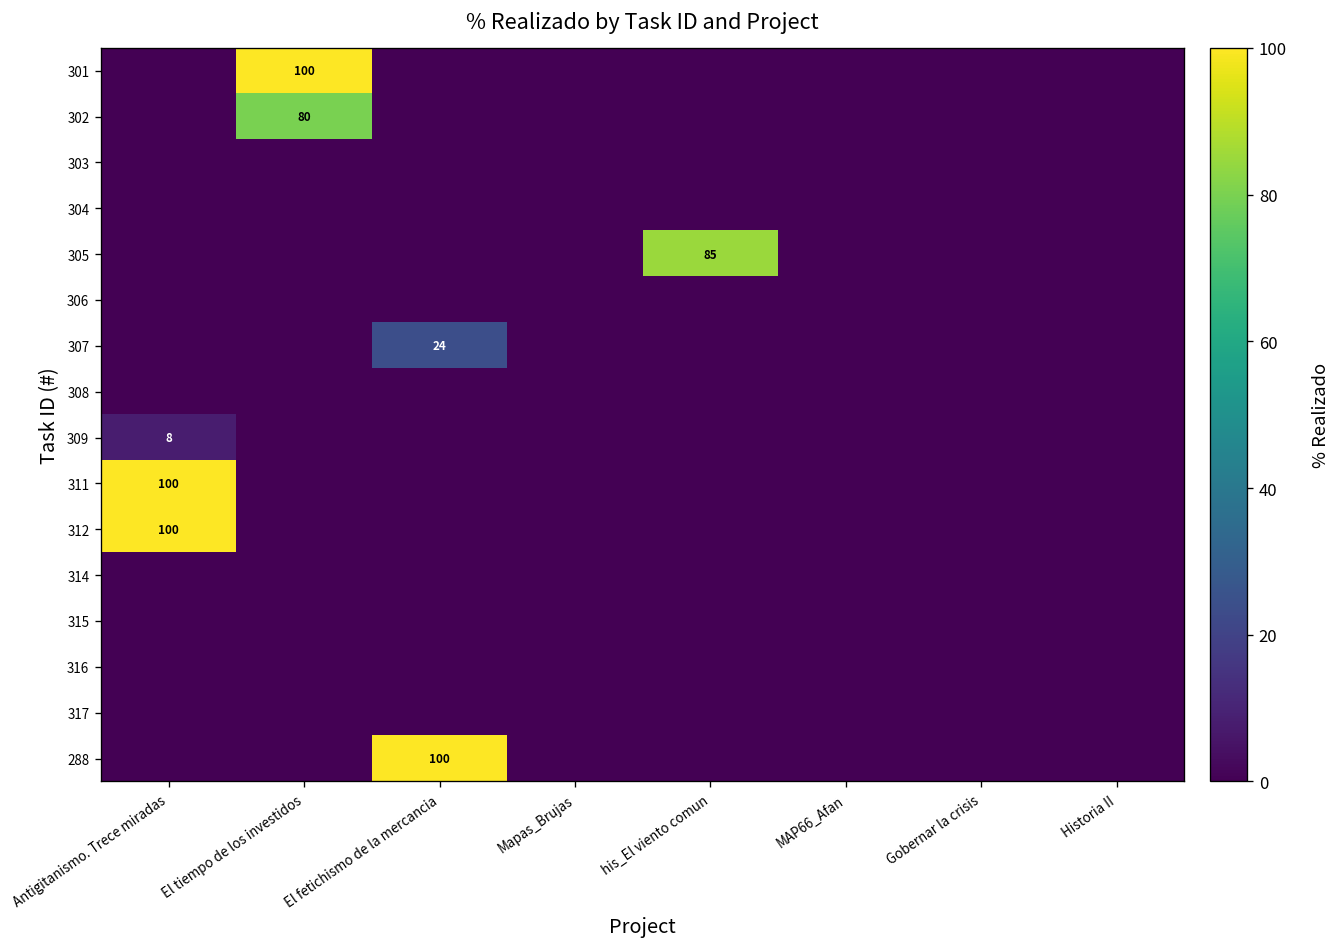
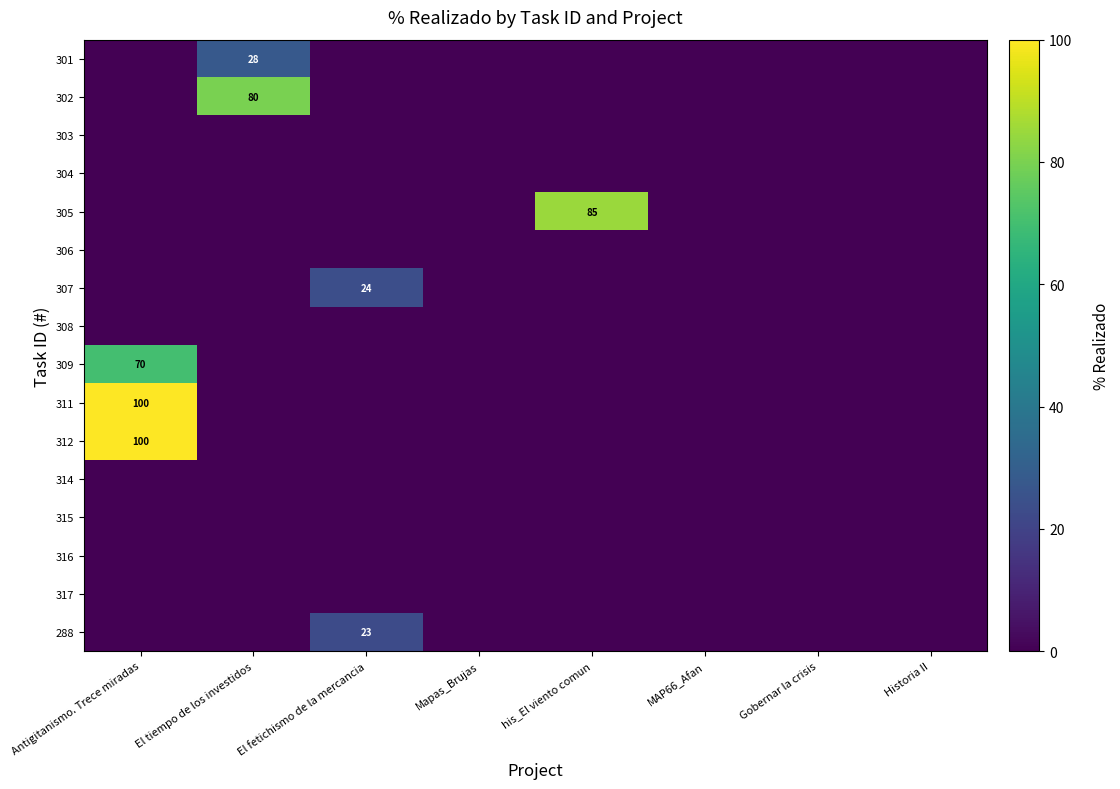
301, El tiempo de los investidos: 100 -> 28
309, Antigitanismo. Trece miradas: 8 -> 70
288, El fetichismo de la mercancia: 100 -> 23
